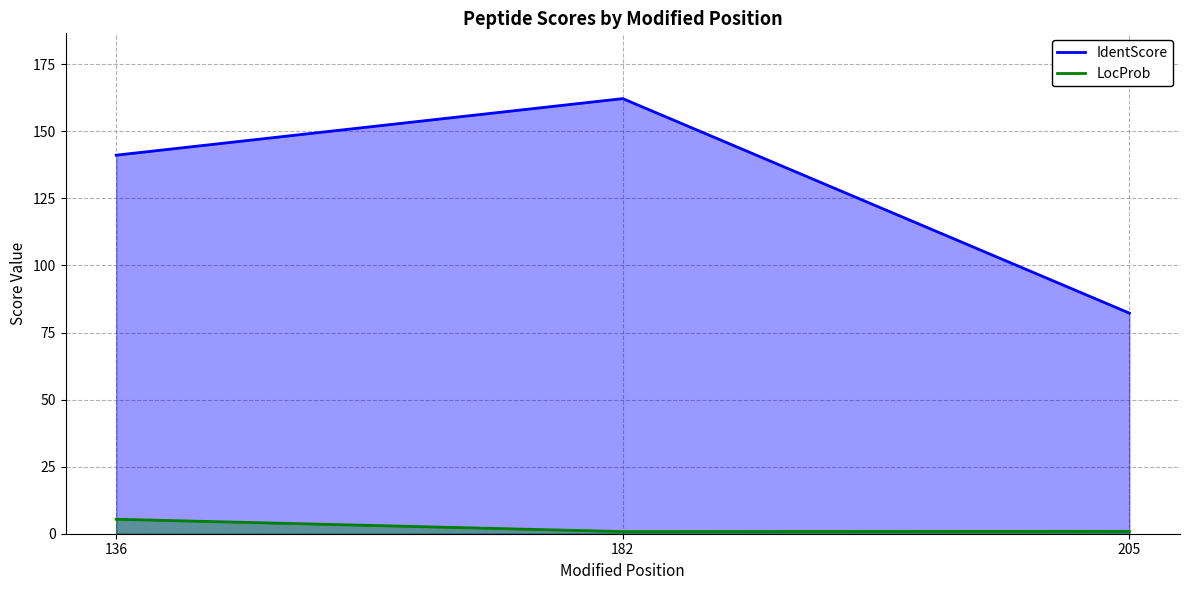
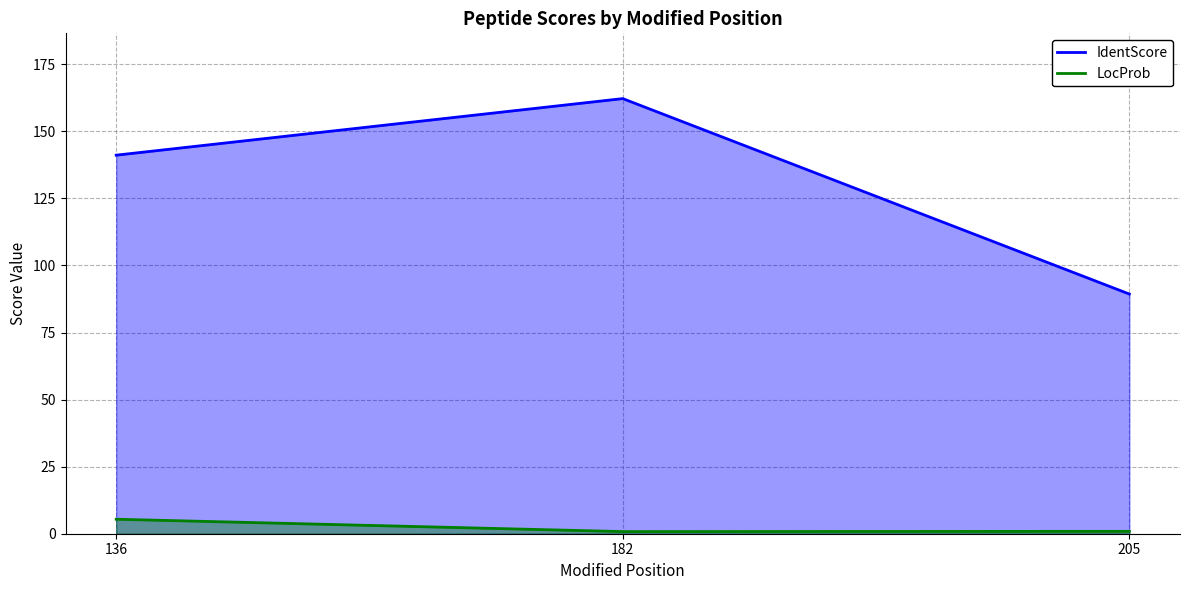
IdentScore, 205: 82 -> 89
